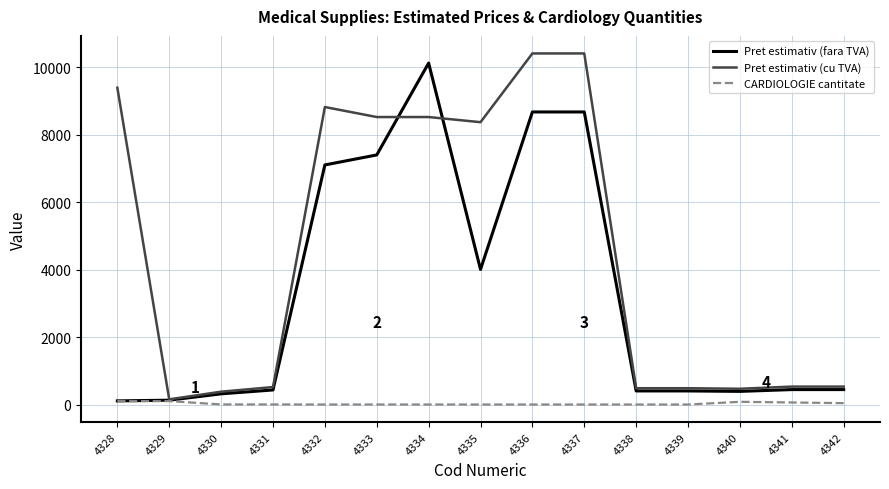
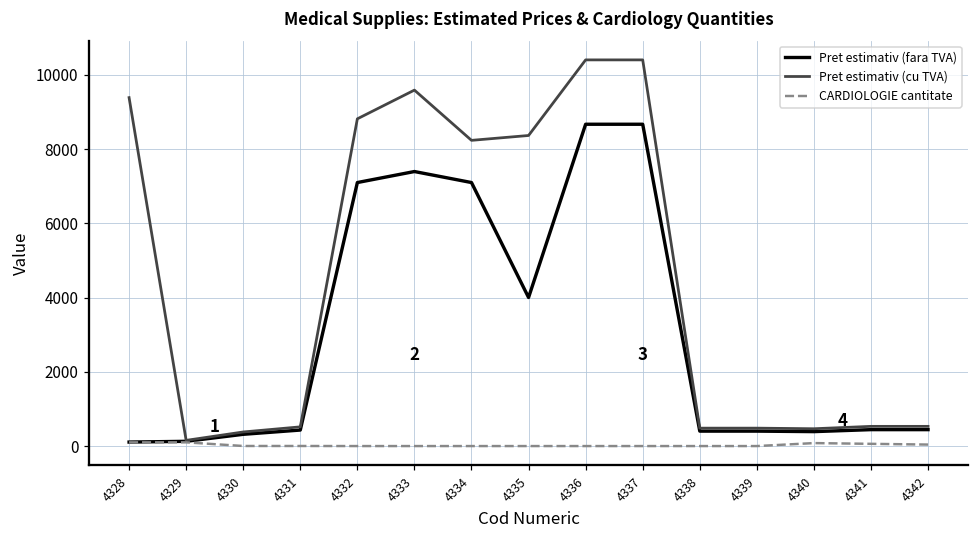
Pret estimativ (cu TVA), 4333: 8500 -> 9600
Pret estimativ (fara TVA), 4334: 10100 -> 7100
Pret estimativ (cu TVA), 4334: 8500 -> 8200
